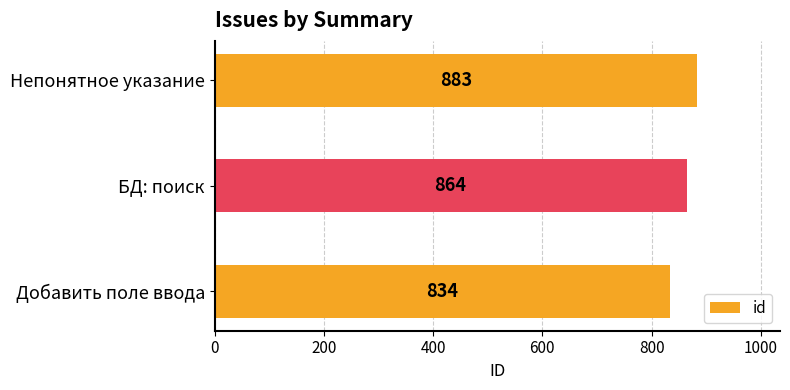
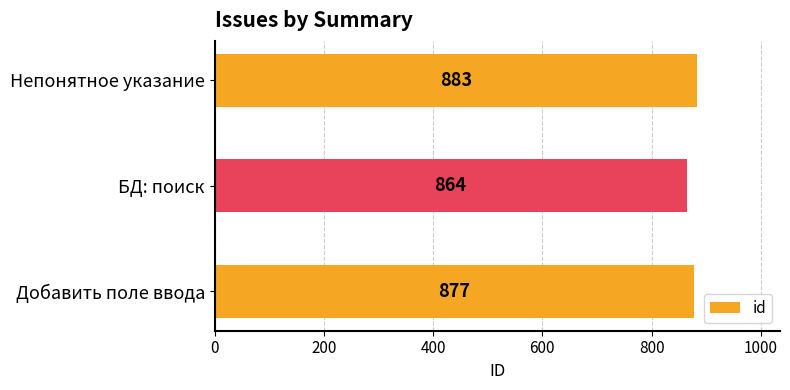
Добавить поле ввода: 834 -> 877
